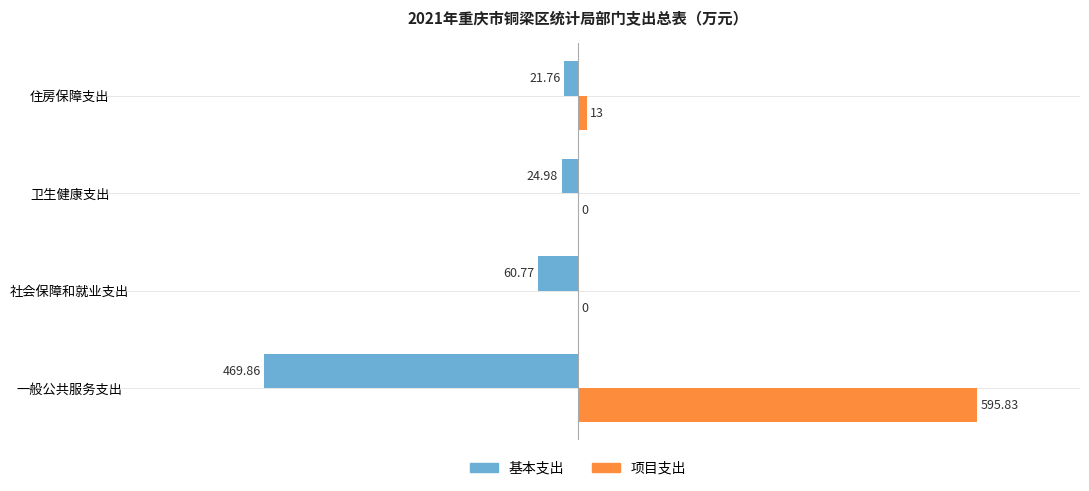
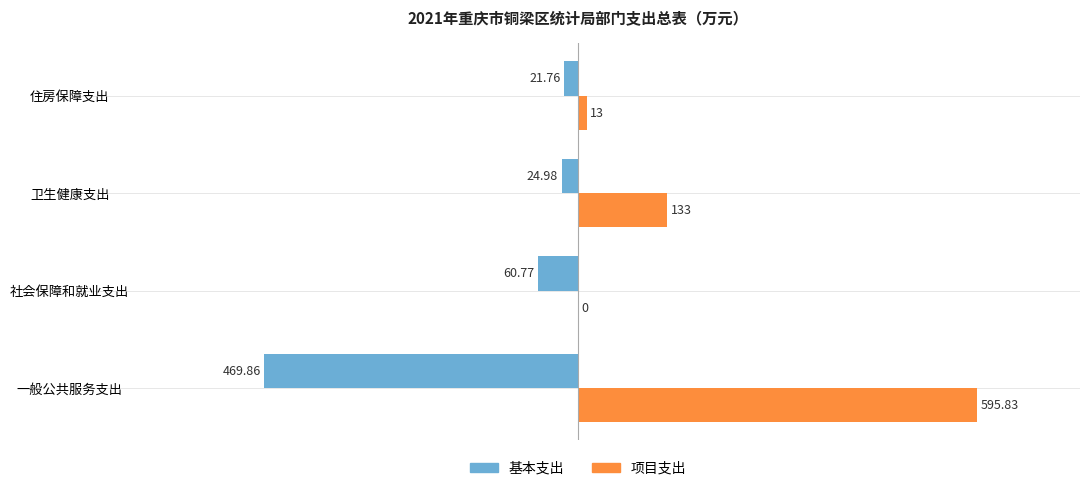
项目支出, 卫生健康支出: 0 -> 133
